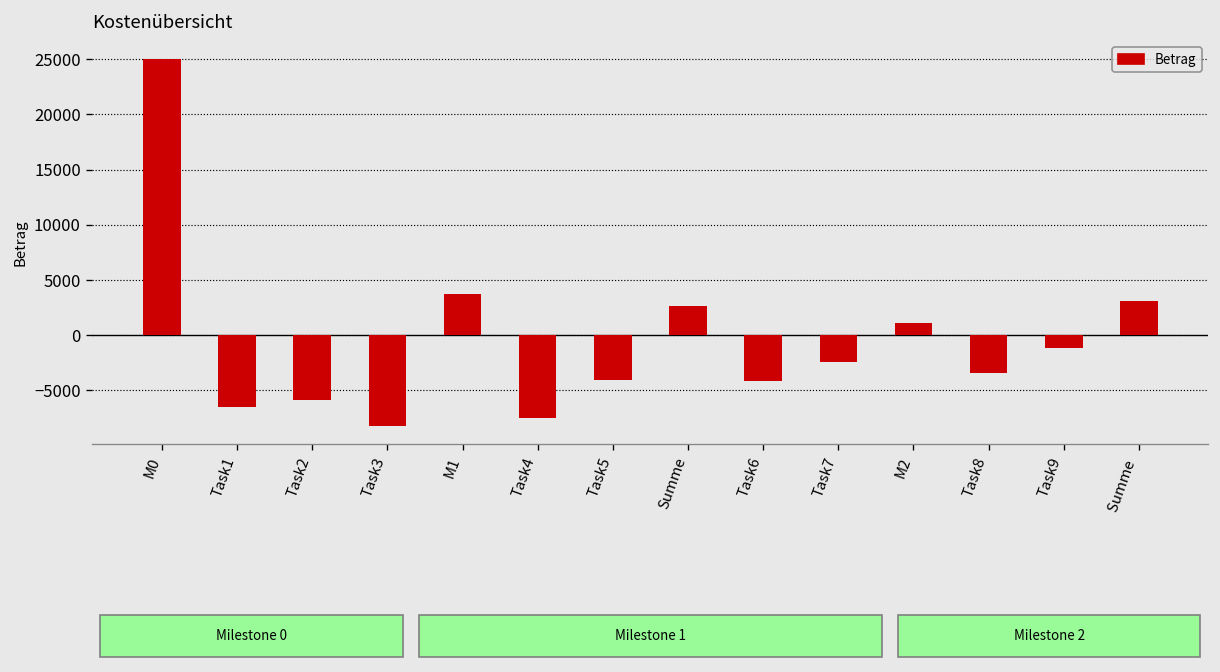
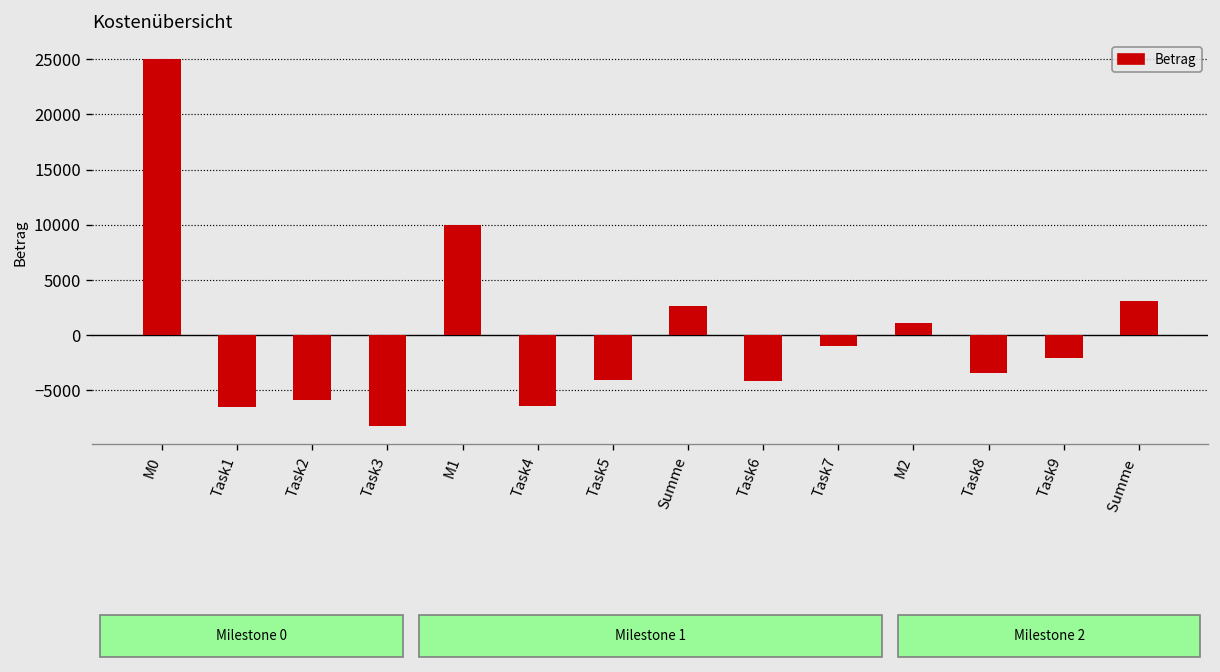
M1: 4000 -> 10000
Task4: -7000 -> -6000
Task7: -2000 -> -1000
Task9: -1000 -> -2000
